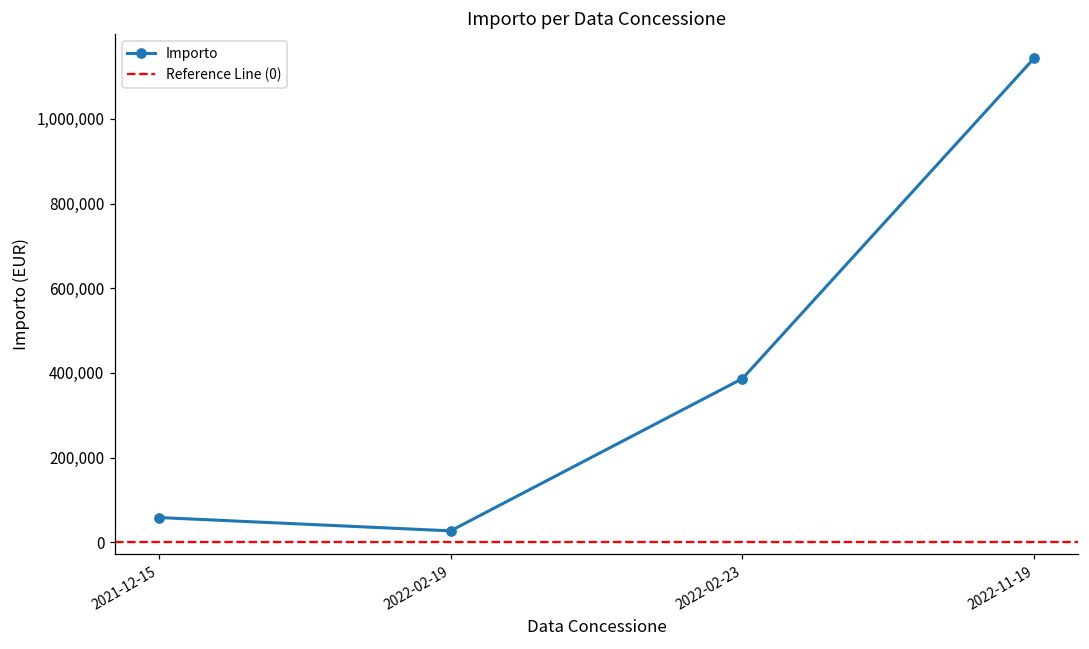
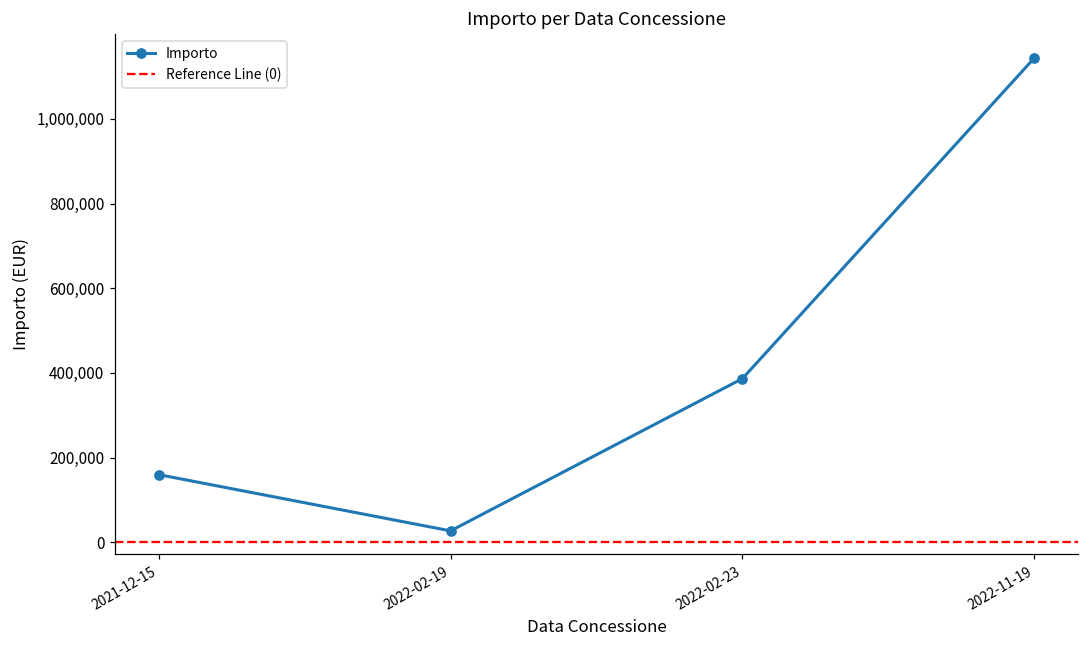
2021-12-15: 60,000 -> 160,000
